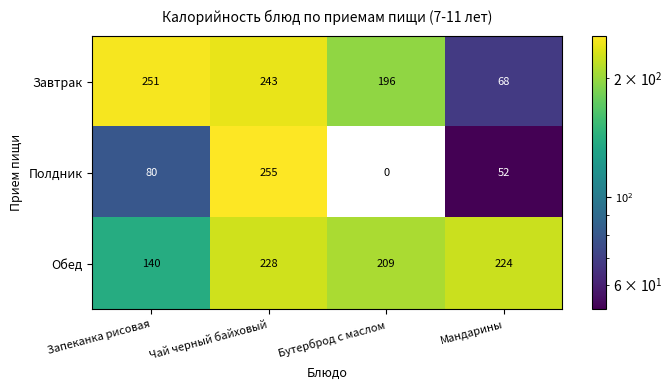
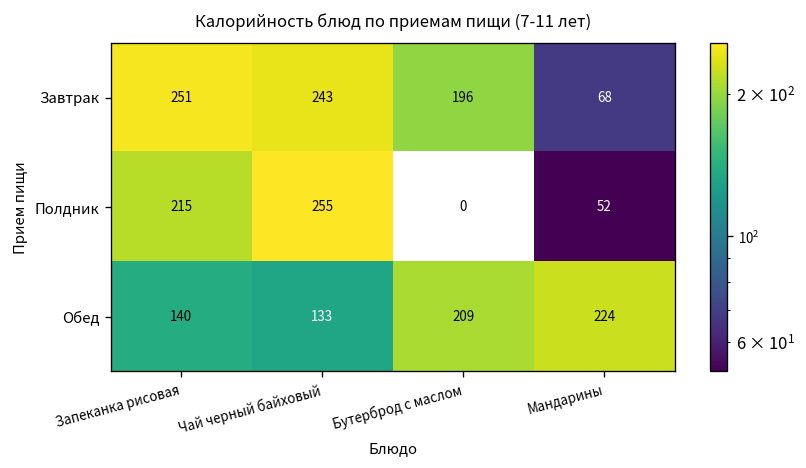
Полдник, Запеканка рисовая: 80 -> 215
Обед, Чай черный байховый: 228 -> 133
